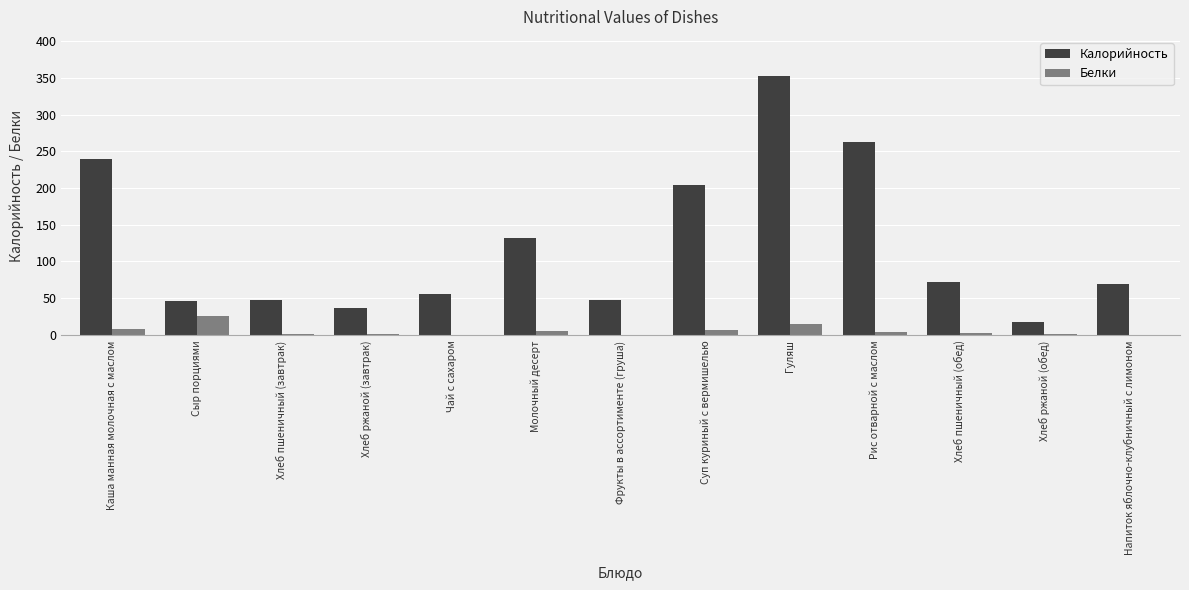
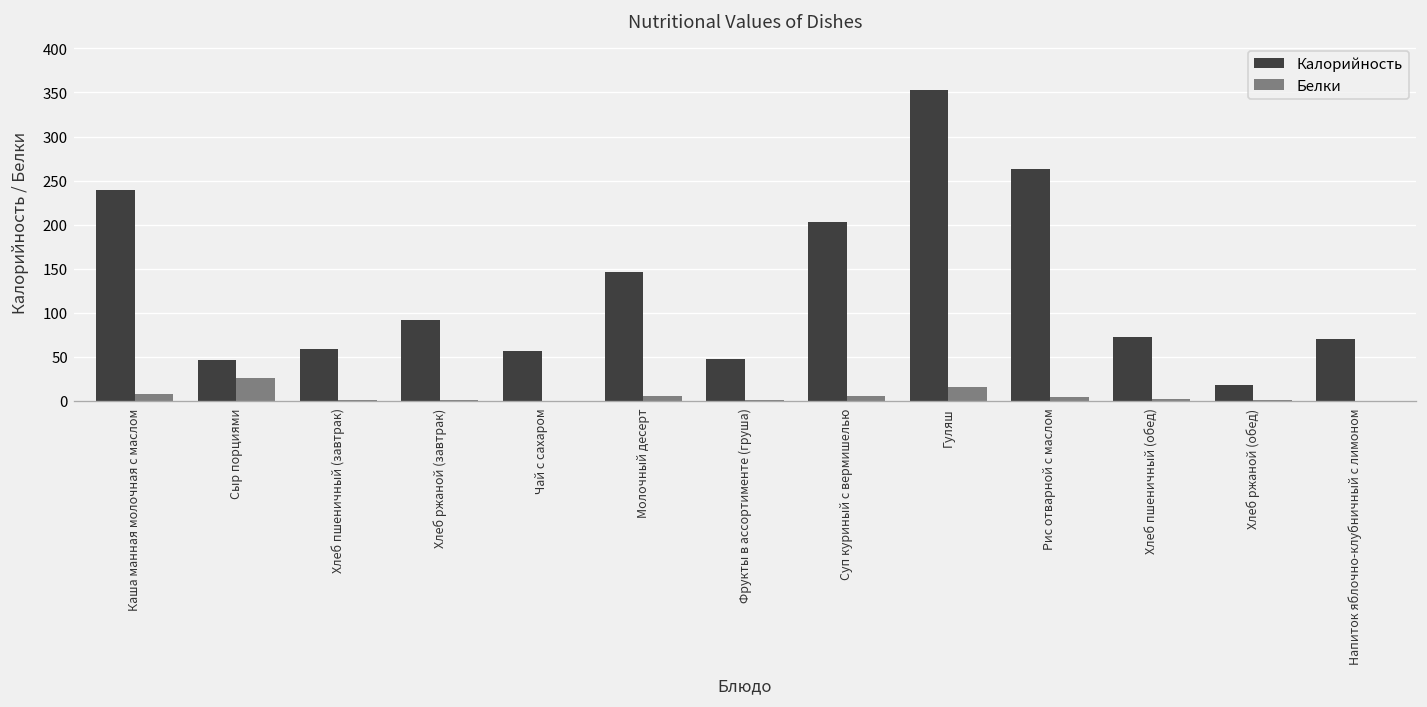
Калорийность, Хлеб пшеничный (завтрак): 50 -> 60
Калорийность, Хлеб ржаной (завтрак): 40 -> 90
Калорийность, Молочный десерт: 130 -> 150
